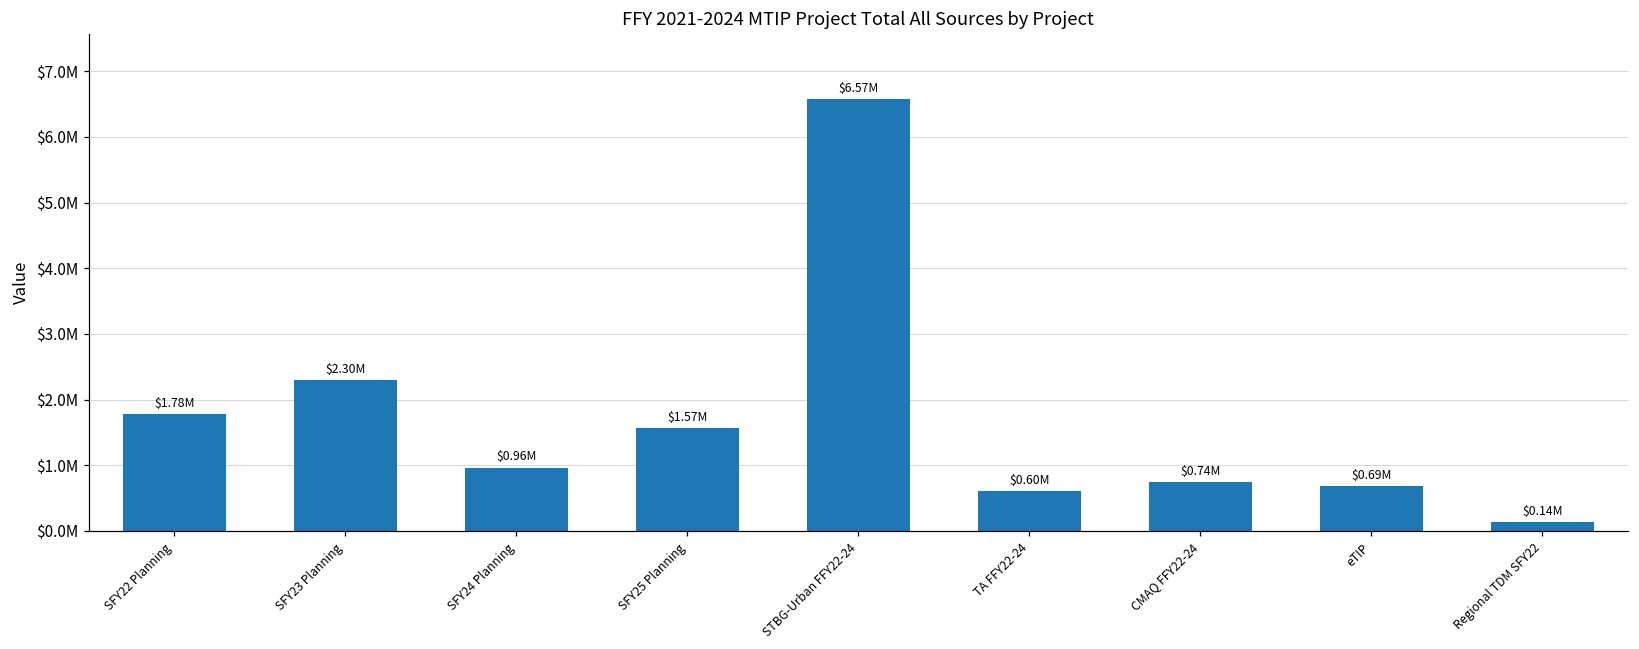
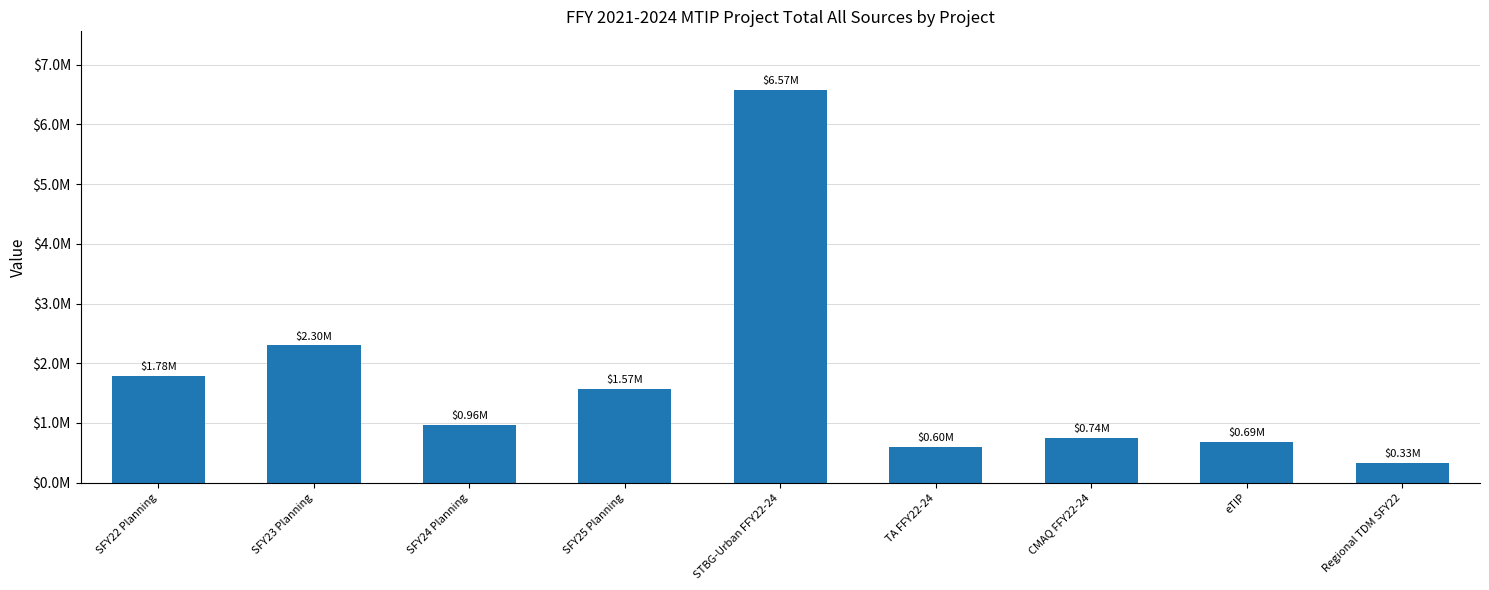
Regional TDM SFY22: $0.14M -> $0.33M
